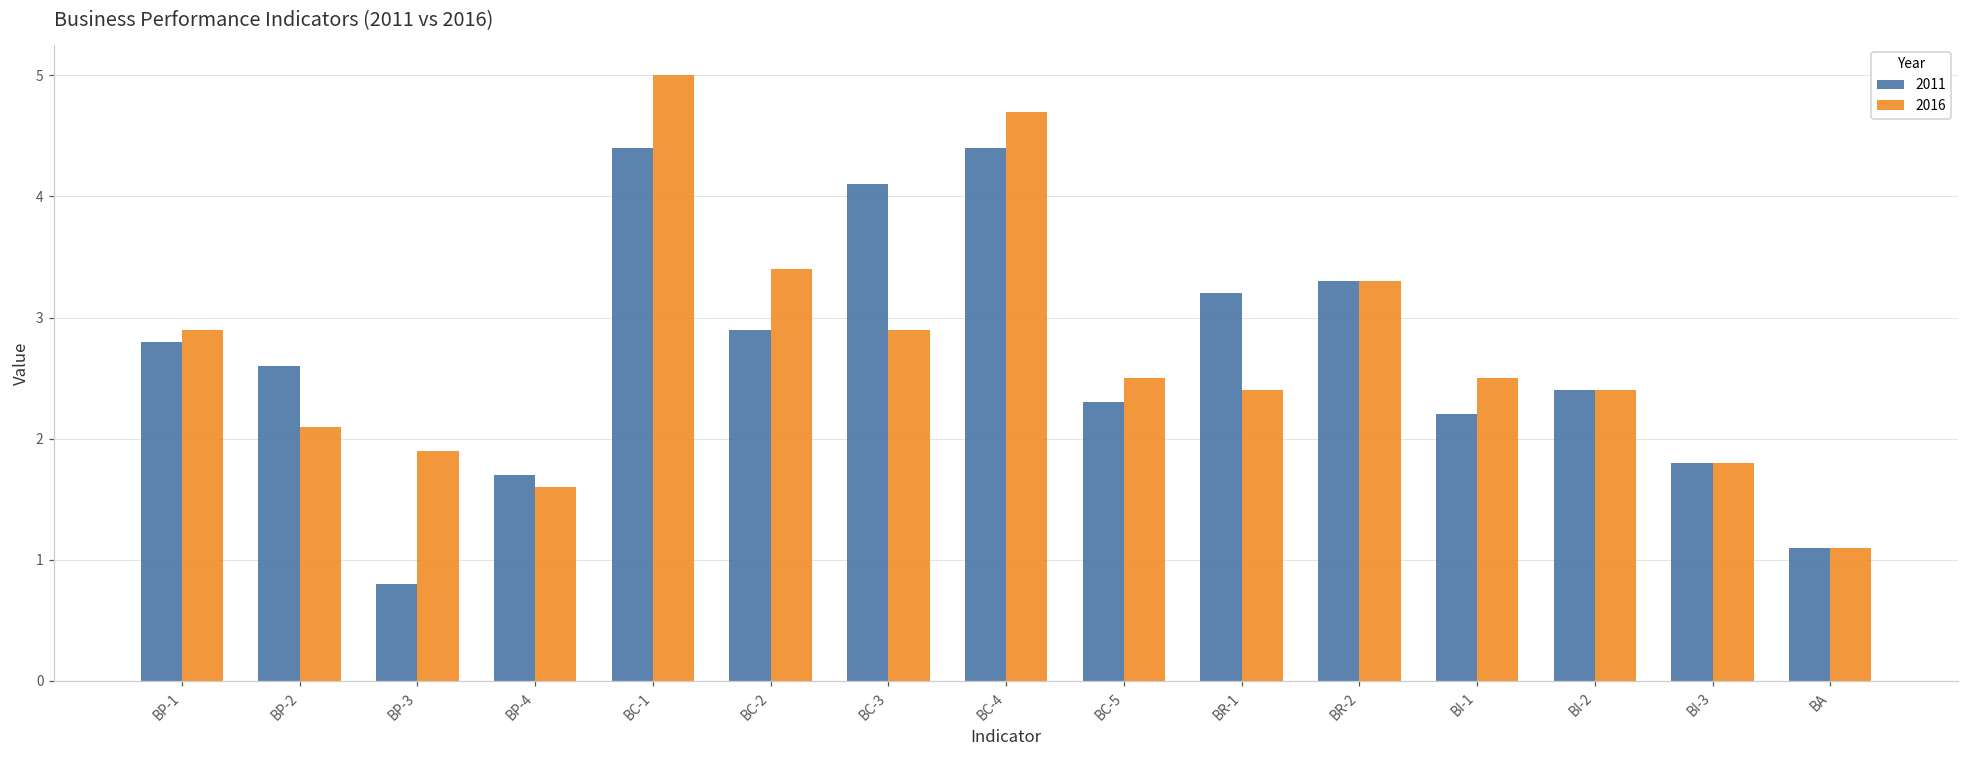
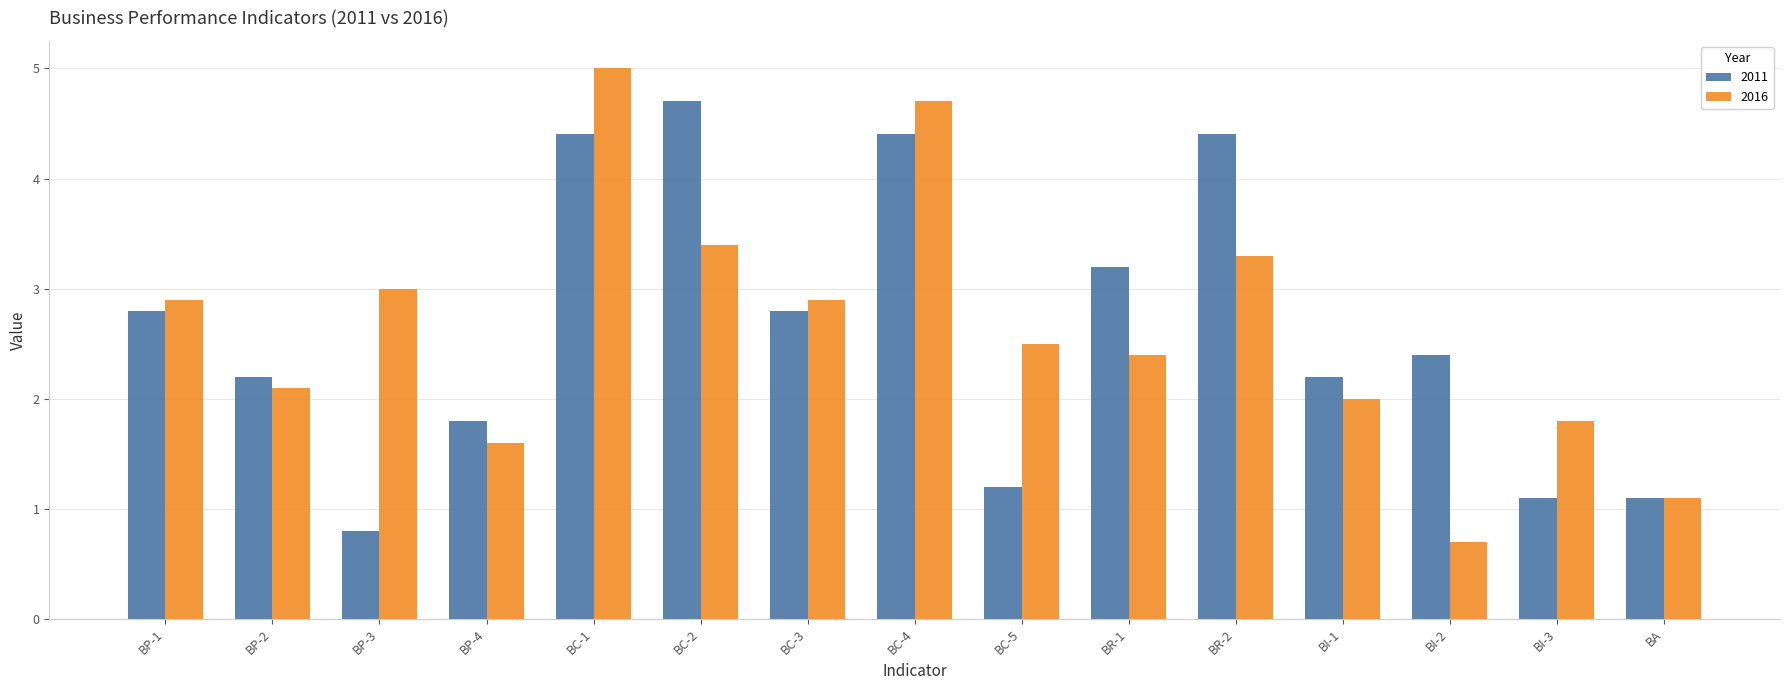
2011, BP-2: 2.6 -> 2.2
2016, BP-3: 1.9 -> 3.0
2011, BP-4: 1.7 -> 1.8
2011, BC-2: 2.9 -> 4.7
2011, BC-3: 4.1 -> 2.8
2011, BC-5: 2.3 -> 1.2
2011, BR-2: 3.3 -> 4.4
2016, BI-1: 2.5 -> 2.0
2016, BI-2: 2.4 -> 0.7
2011, BI-3: 1.8 -> 1.1
